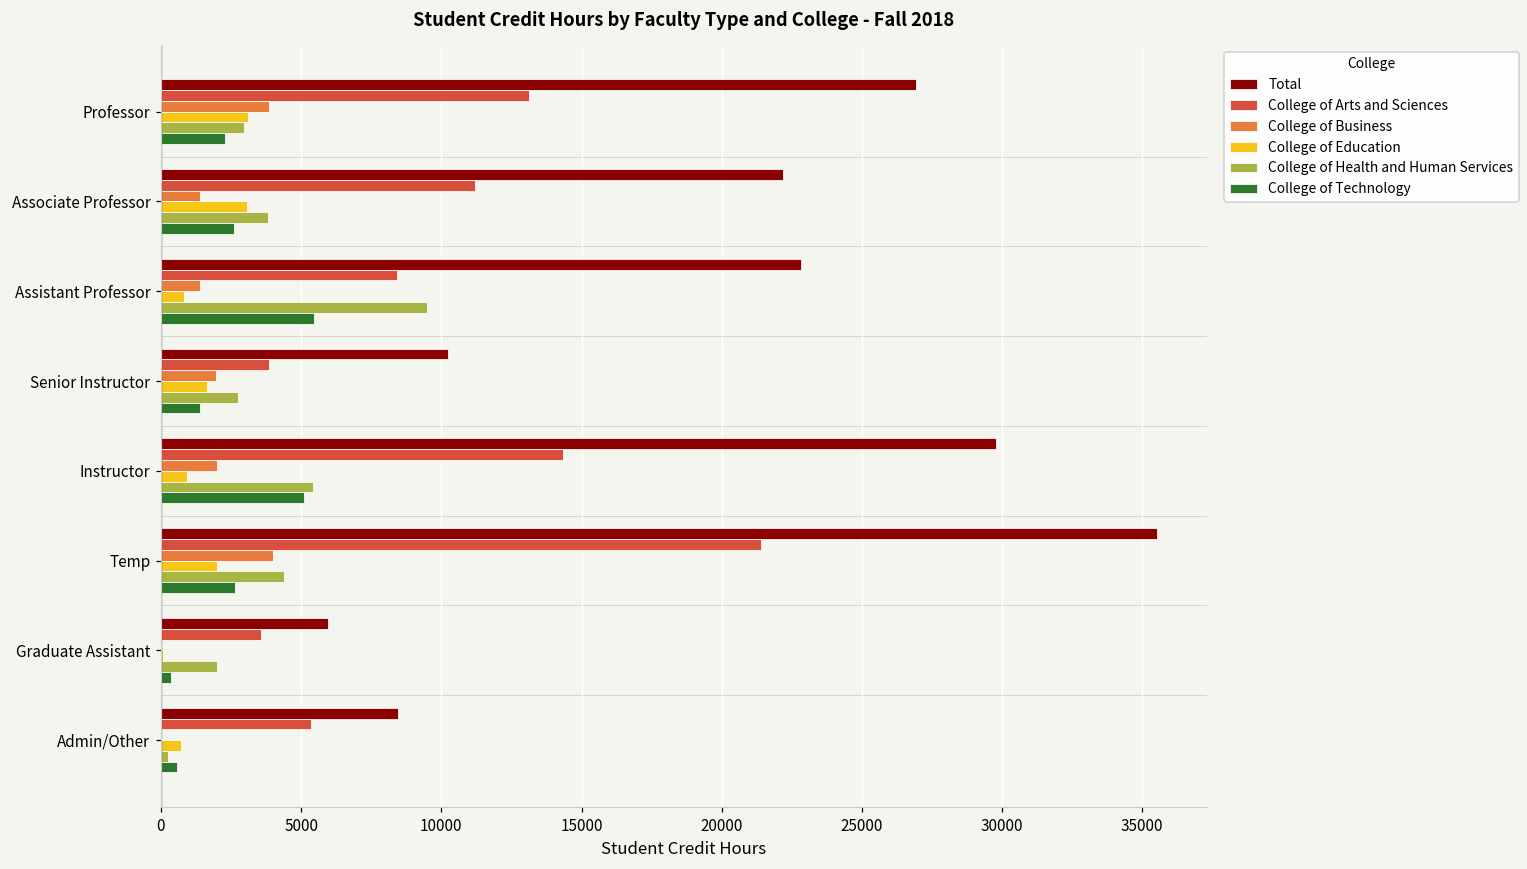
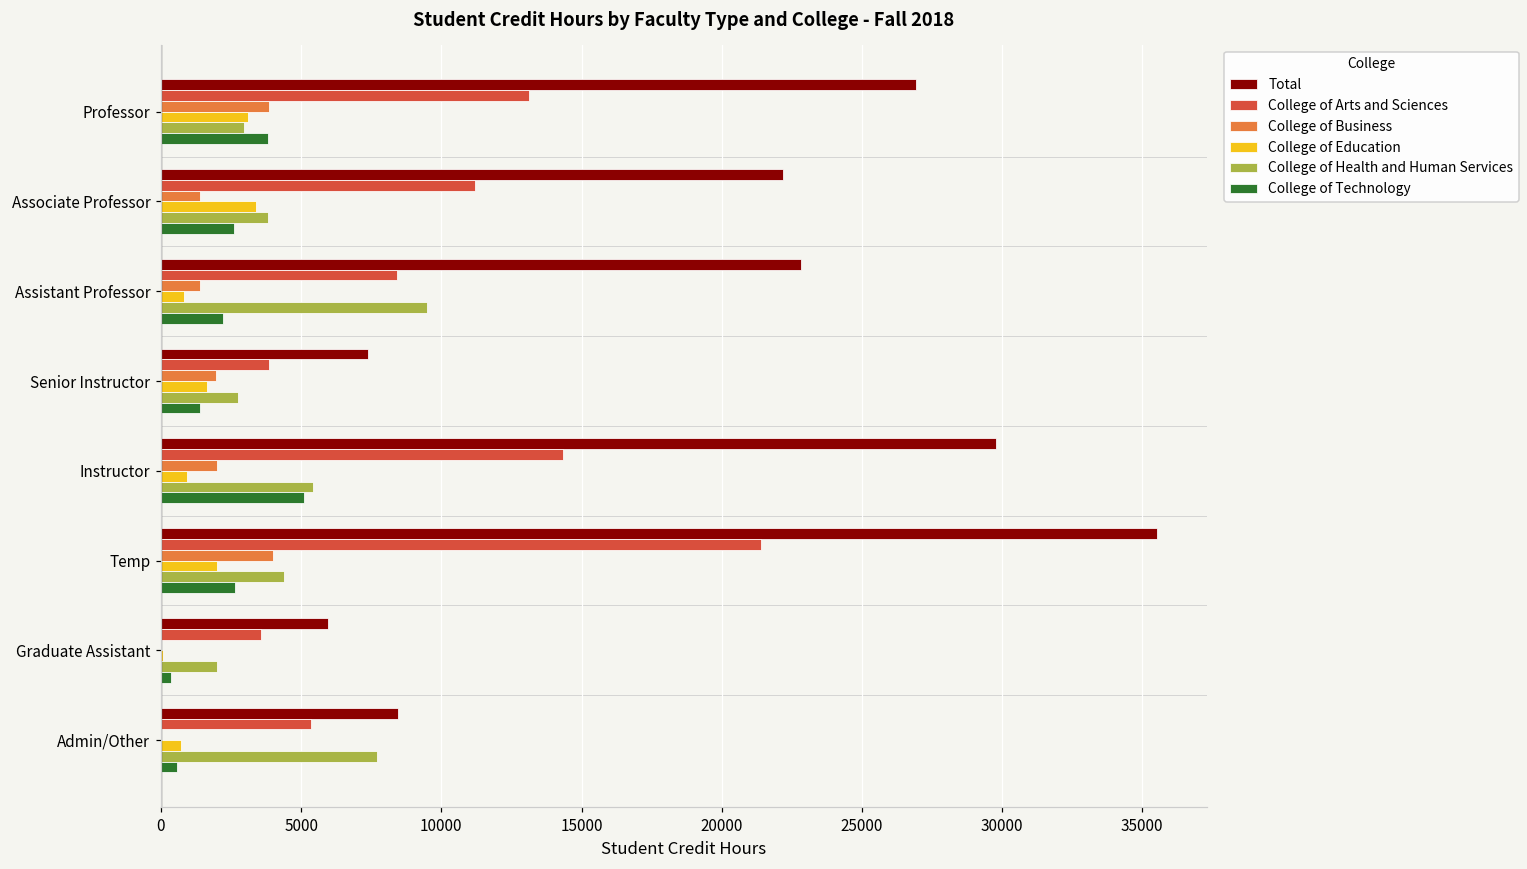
College of Technology, Professor: 2300 -> 3800
College of Education, Associate Professor: 3100 -> 3400
College of Technology, Assistant Professor: 5400 -> 2200
Total, Senior Instructor: 10200 -> 7400
College of Health and Human Services, Admin/Other: 200 -> 7700
